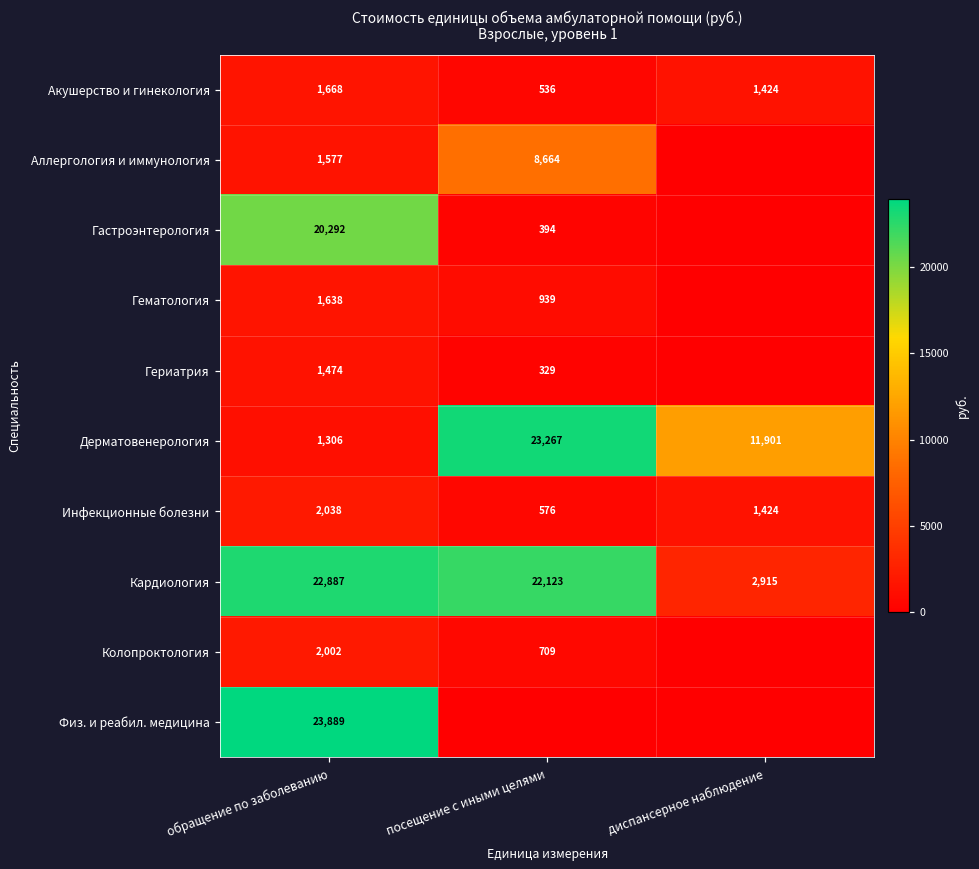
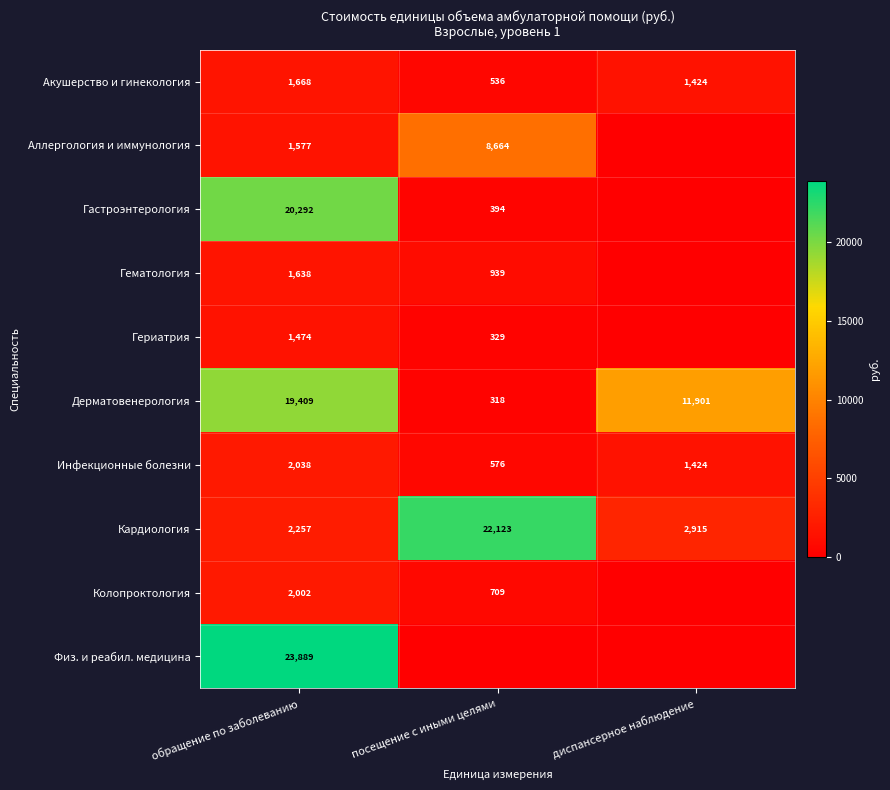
Дерматовенерология, обращение по заболеванию: 1,306 -> 19,409
Дерматовенерология, посещение с иными целями: 23,267 -> 318
Кардиология, обращение по заболеванию: 22,887 -> 2,257
